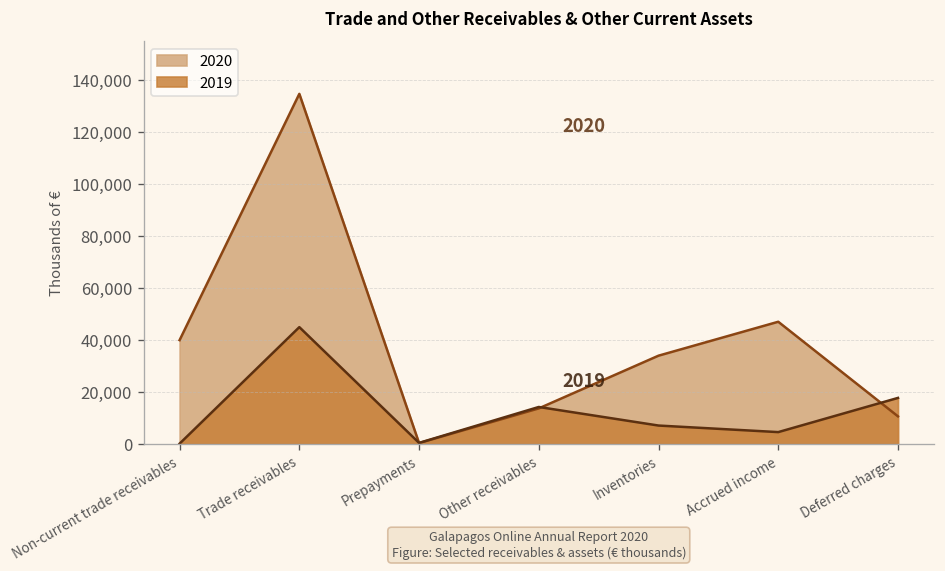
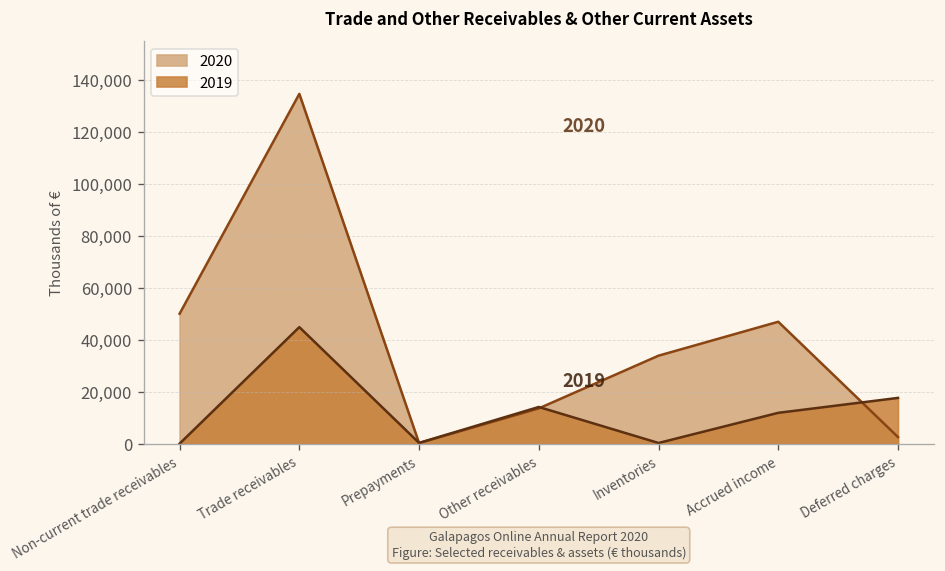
2020, Non-current trade receivables: 40,000 -> 50,000
2019, Inventories: 7,000 -> 0
2019, Accrued income: 4,000 -> 12,000
2020, Deferred charges: 11,000 -> 3,000
